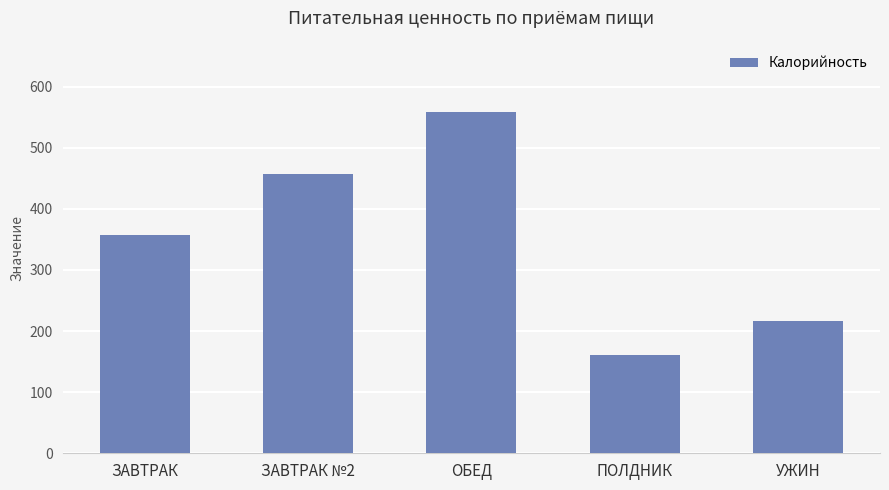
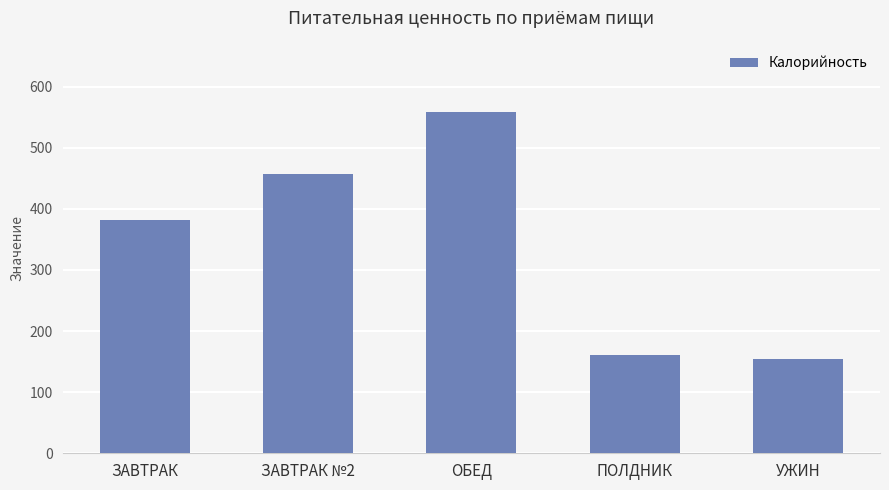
ЗАВТРАК: 360 -> 380
УЖИН: 220 -> 150
